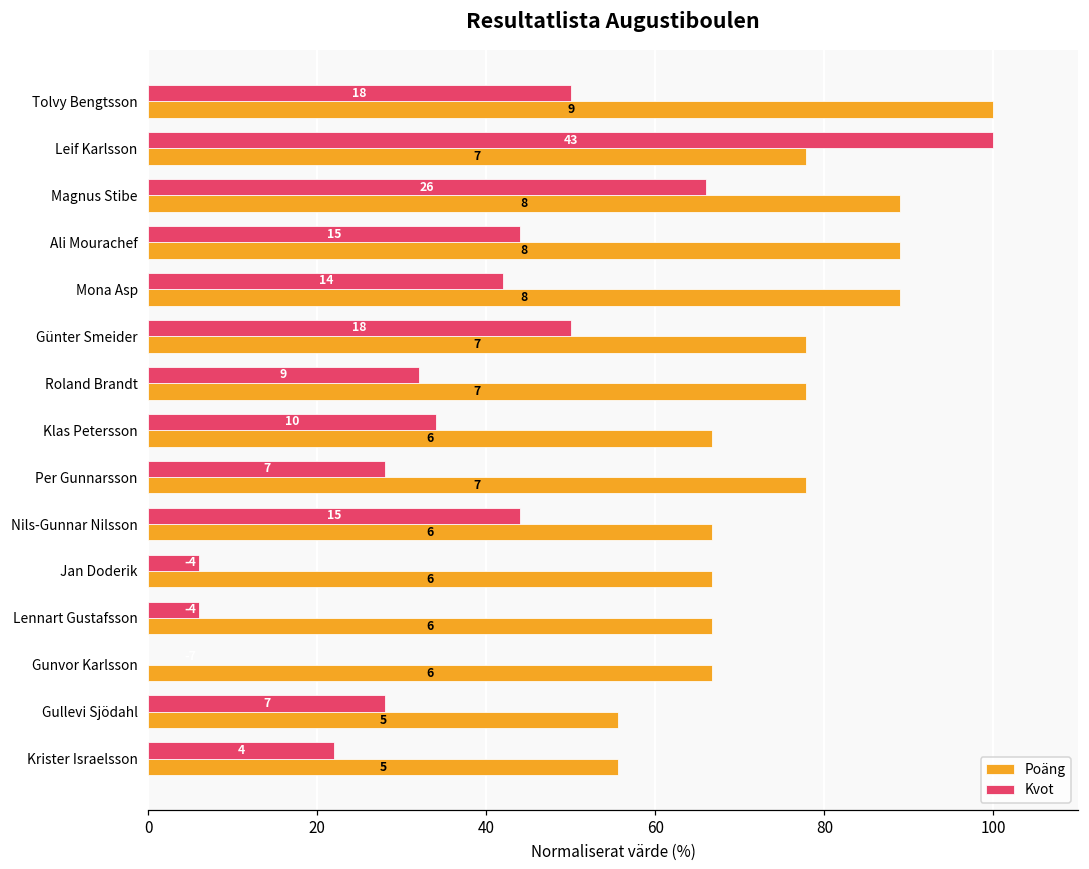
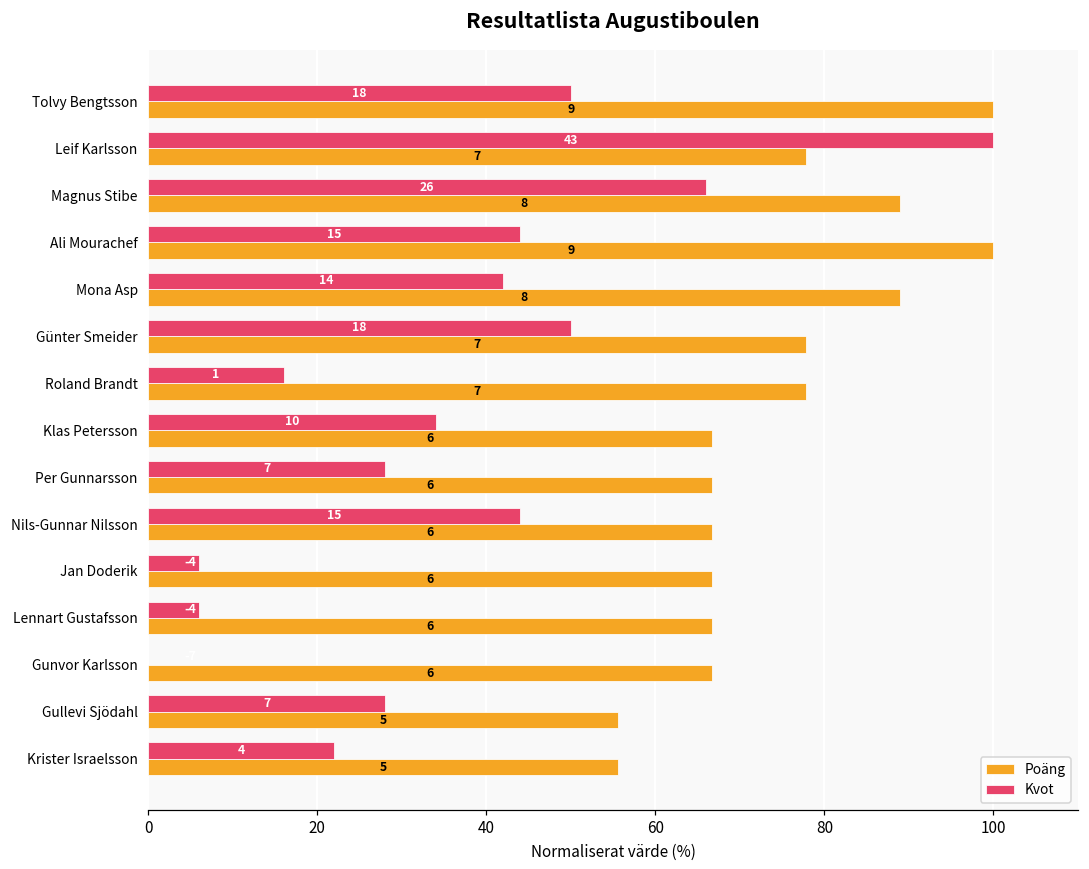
Poäng, Ali Mourachef: 8 -> 9
Kvot, Roland Brandt: 9 -> 1
Poäng, Per Gunnarsson: 7 -> 6
